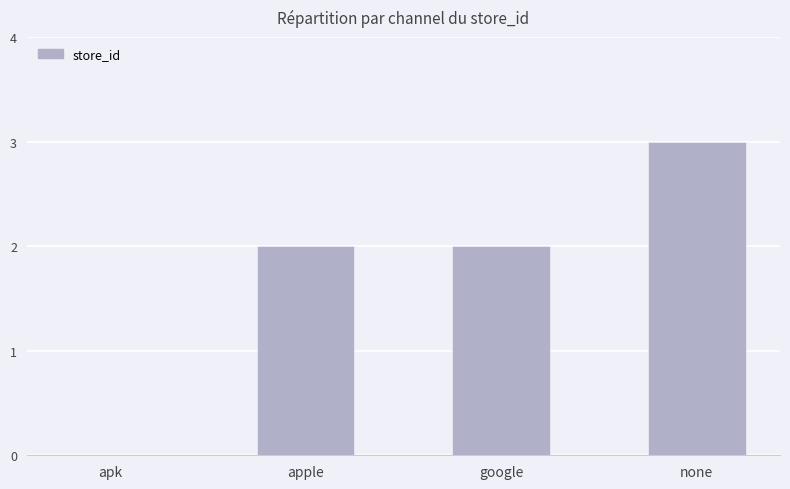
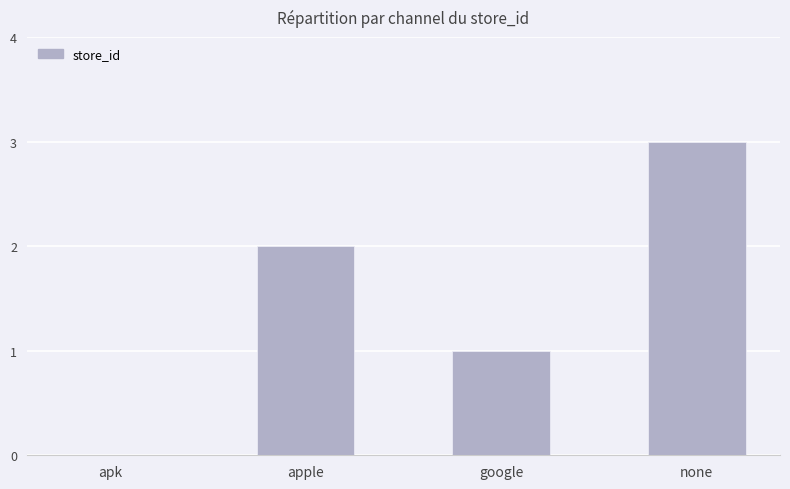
google: 2 -> 1
